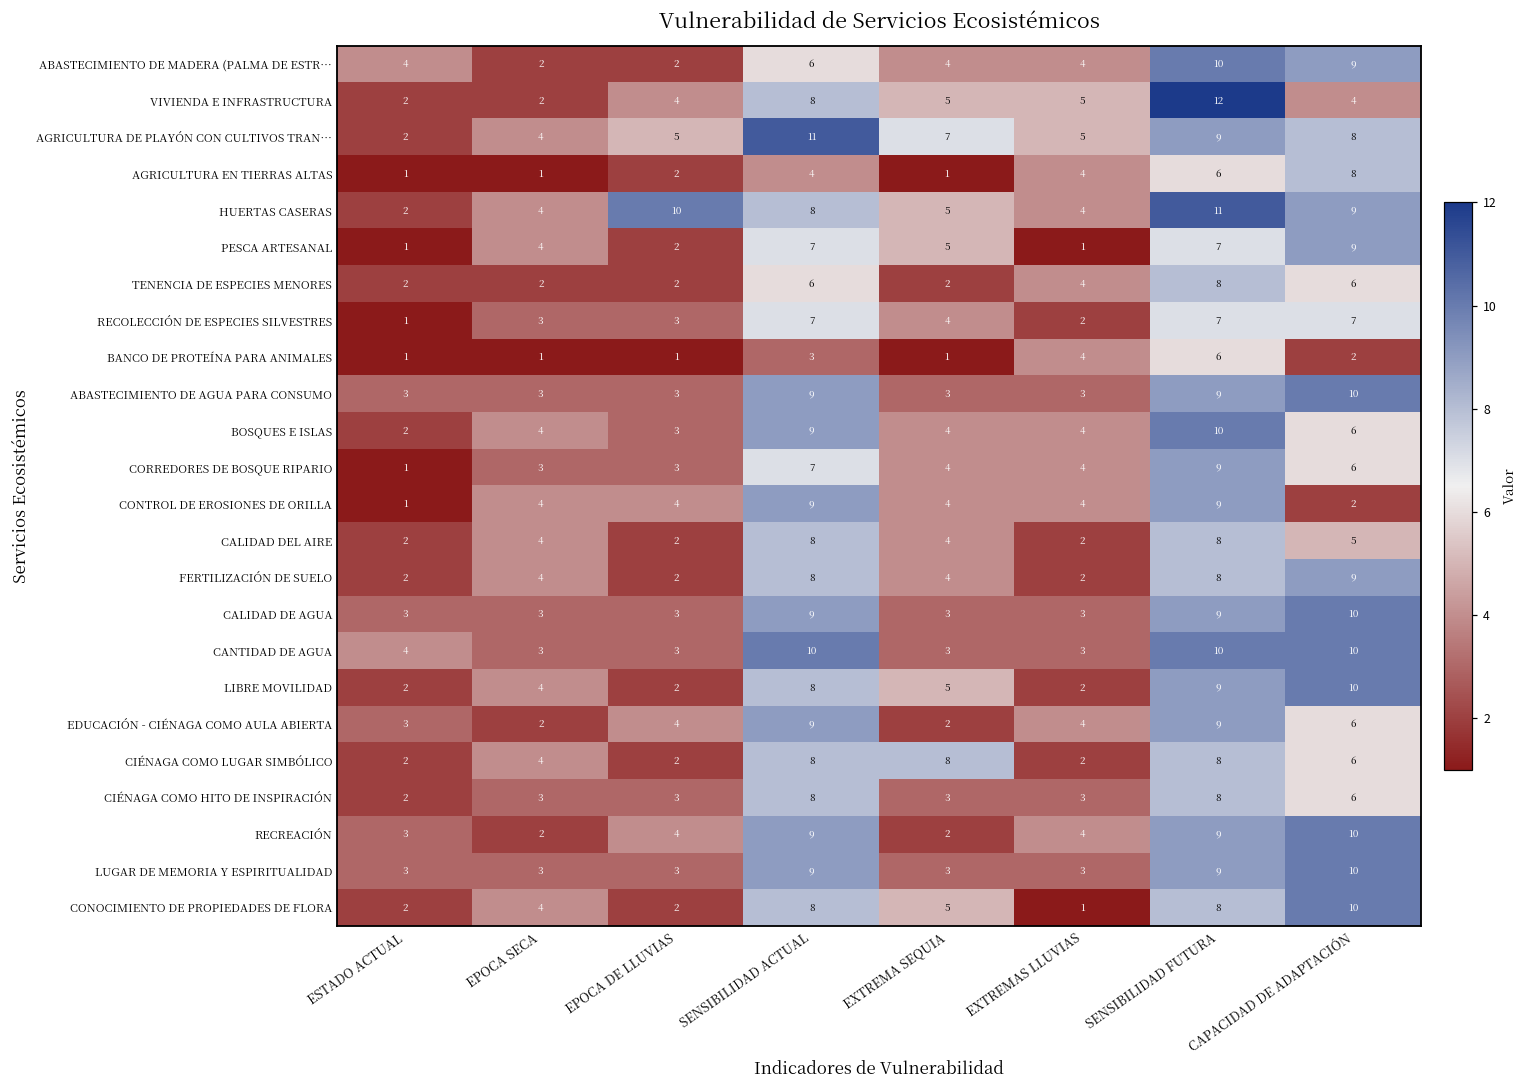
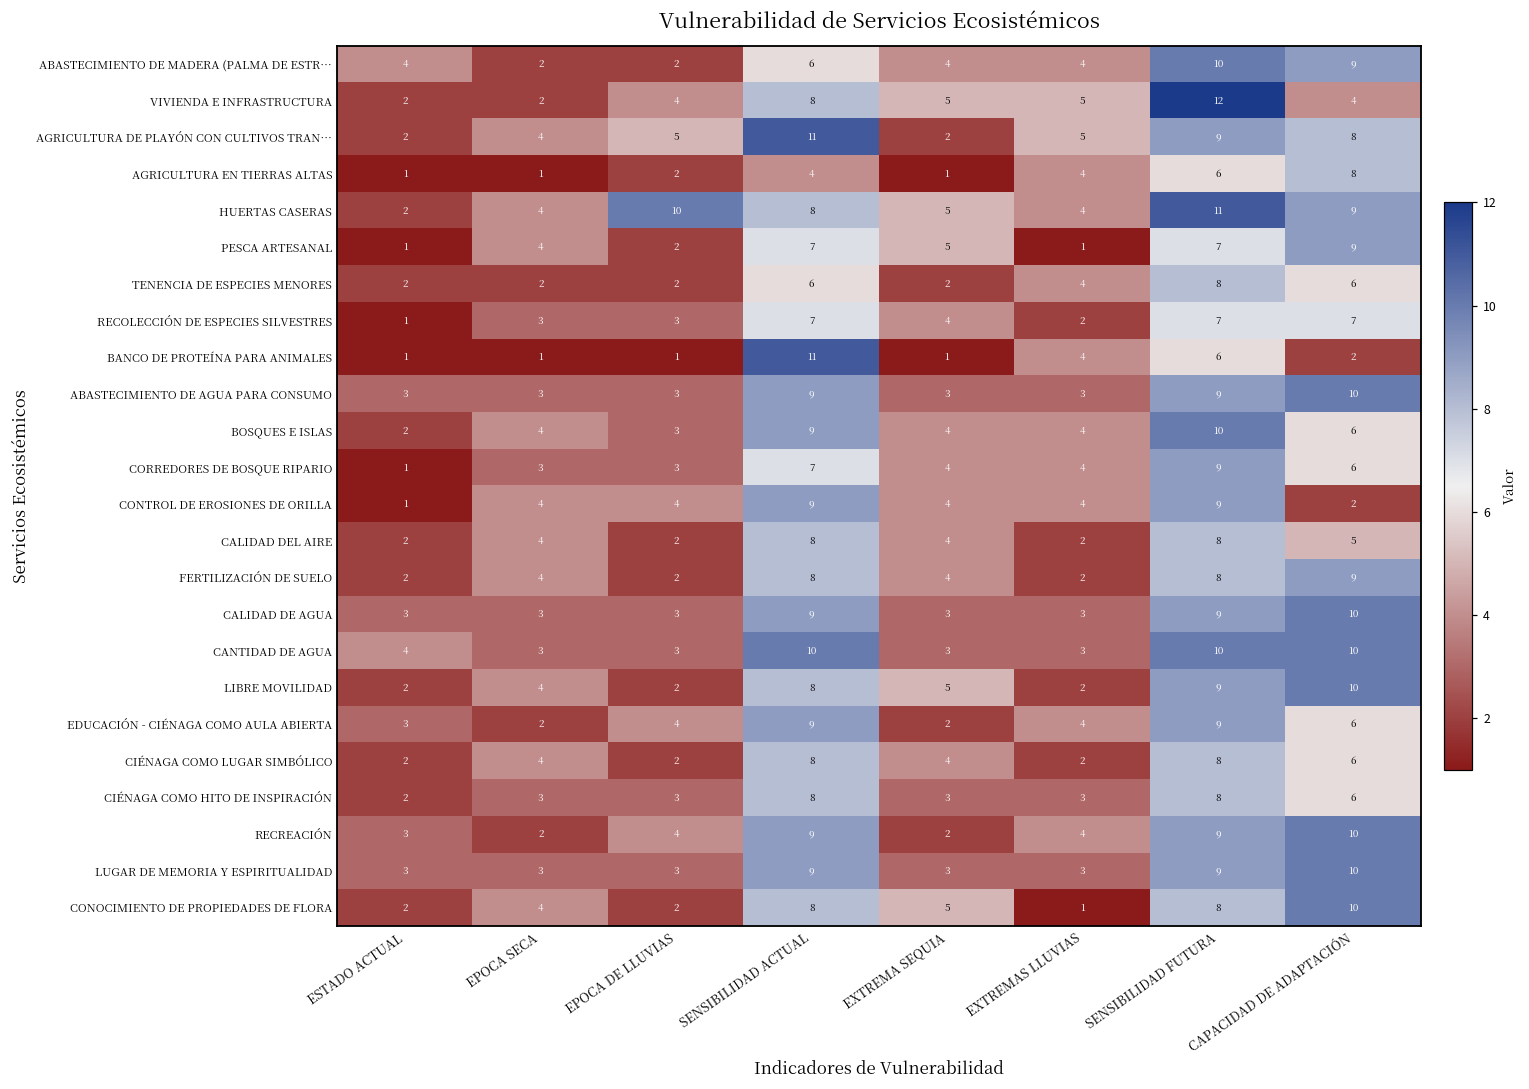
AGRICULTURA DE PLAYÓN CON CULTIVOS TRAN…, EXTREMA SEQUIA: 7 -> 2
BANCO DE PROTEÍNA PARA ANIMALES, SENSIBILIDAD ACTUAL: 3 -> 11
CIÉNAGA COMO LUGAR SIMBÓLICO, EXTREMA SEQUIA: 8 -> 4
